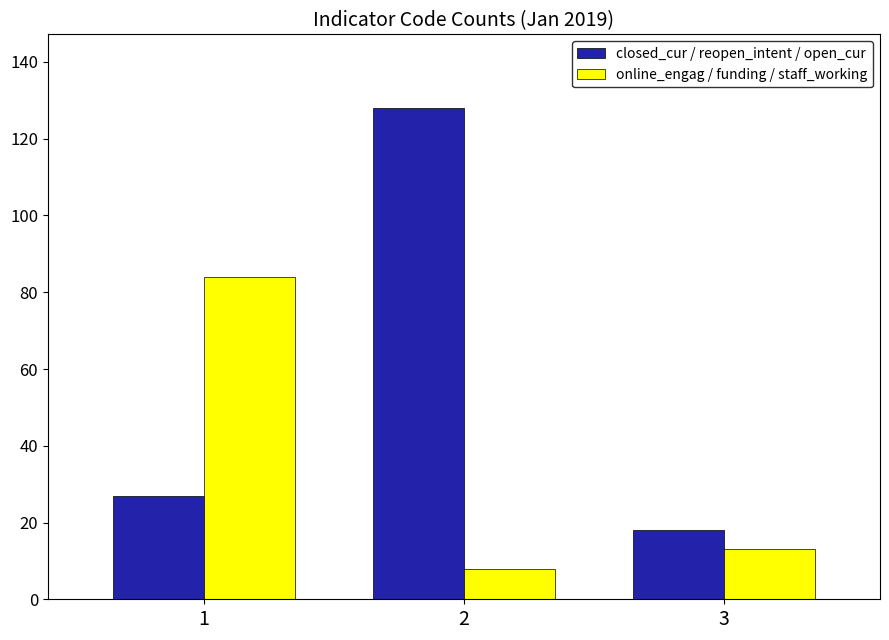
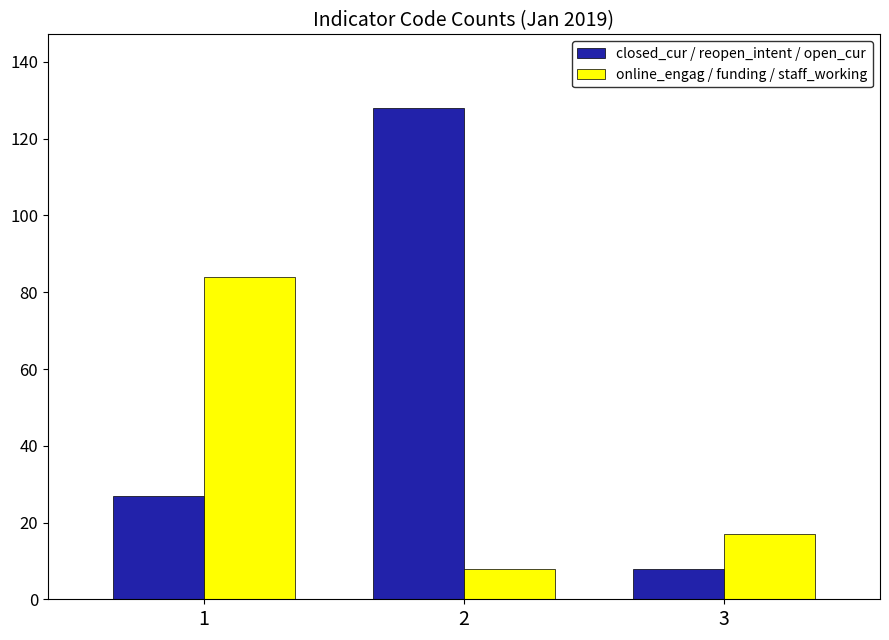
closed_cur / reopen_intent / open_cur, 3: 18 -> 8
online_engag / funding / staff_working, 3: 13 -> 17
